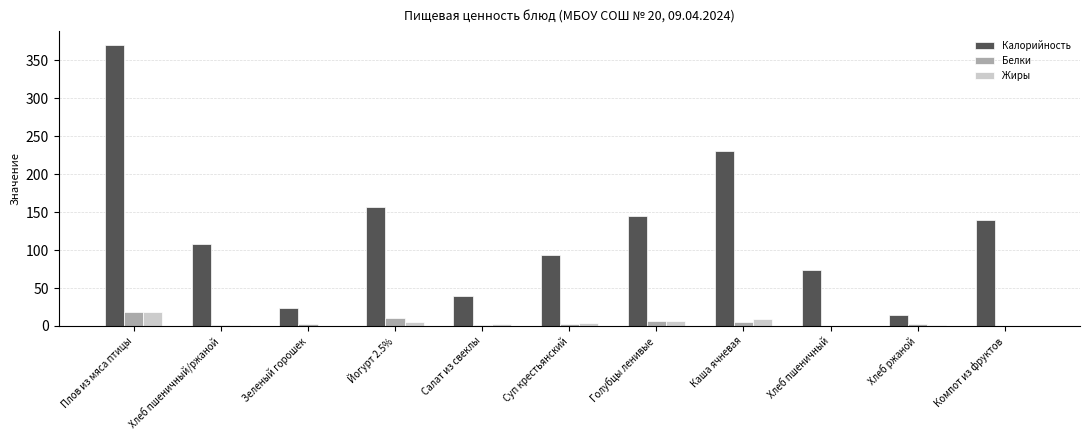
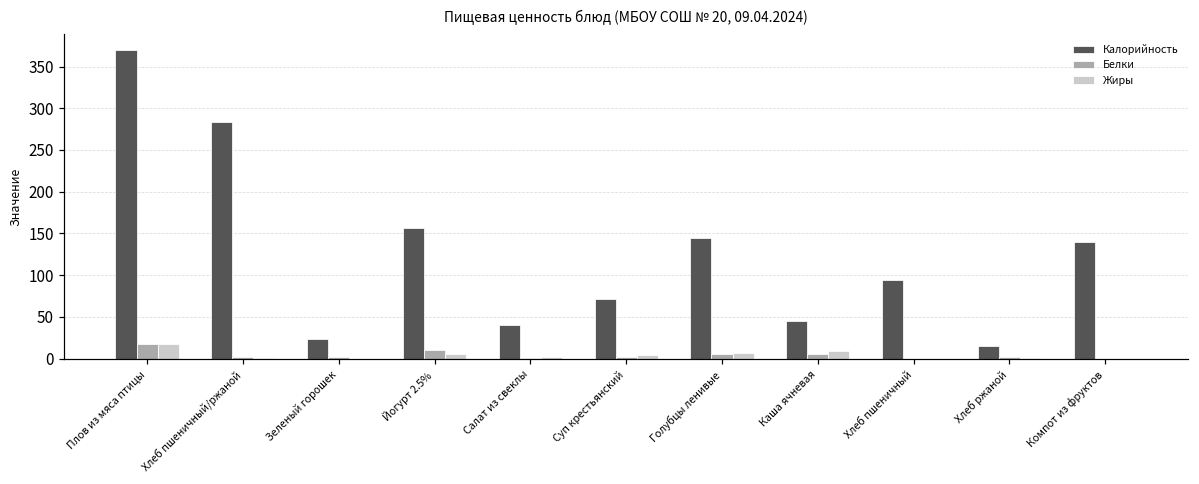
Калорийность, Хлеб пшеничный/ржаной: 110 -> 280
Калорийность, Суп крестьянский: 90 -> 70
Калорийность, Каша ячневая: 230 -> 50
Калорийность, Хлеб пшеничный: 70 -> 90
